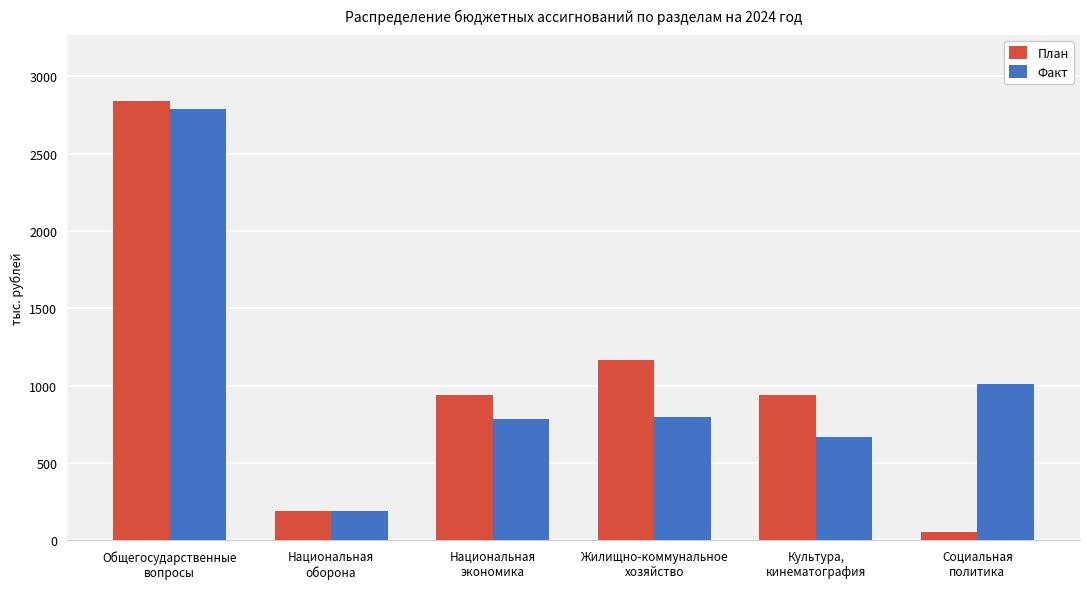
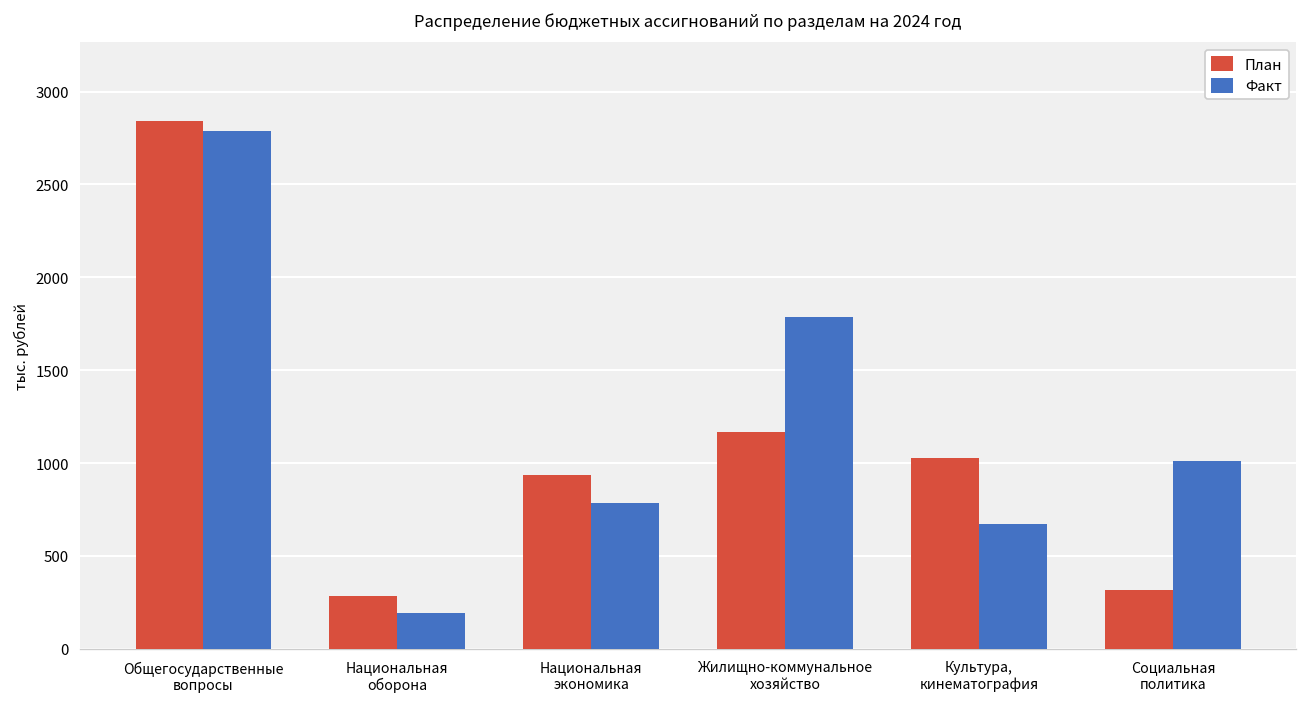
План, Национальная оборона: 190 -> 280
Факт, Жилищно-коммунальное хозяйство: 800 -> 1790
План, Культура, кинематография: 940 -> 1030
План, Социальная политика: 50 -> 320
